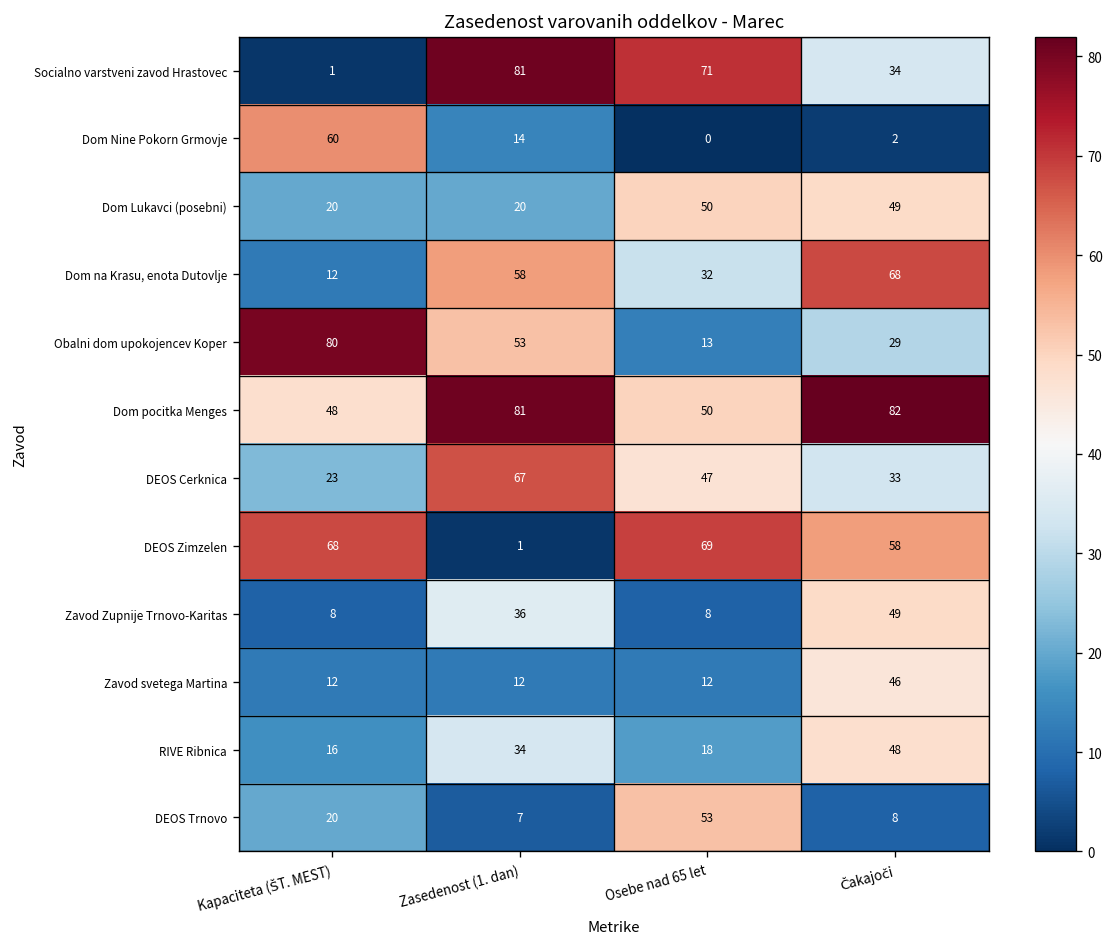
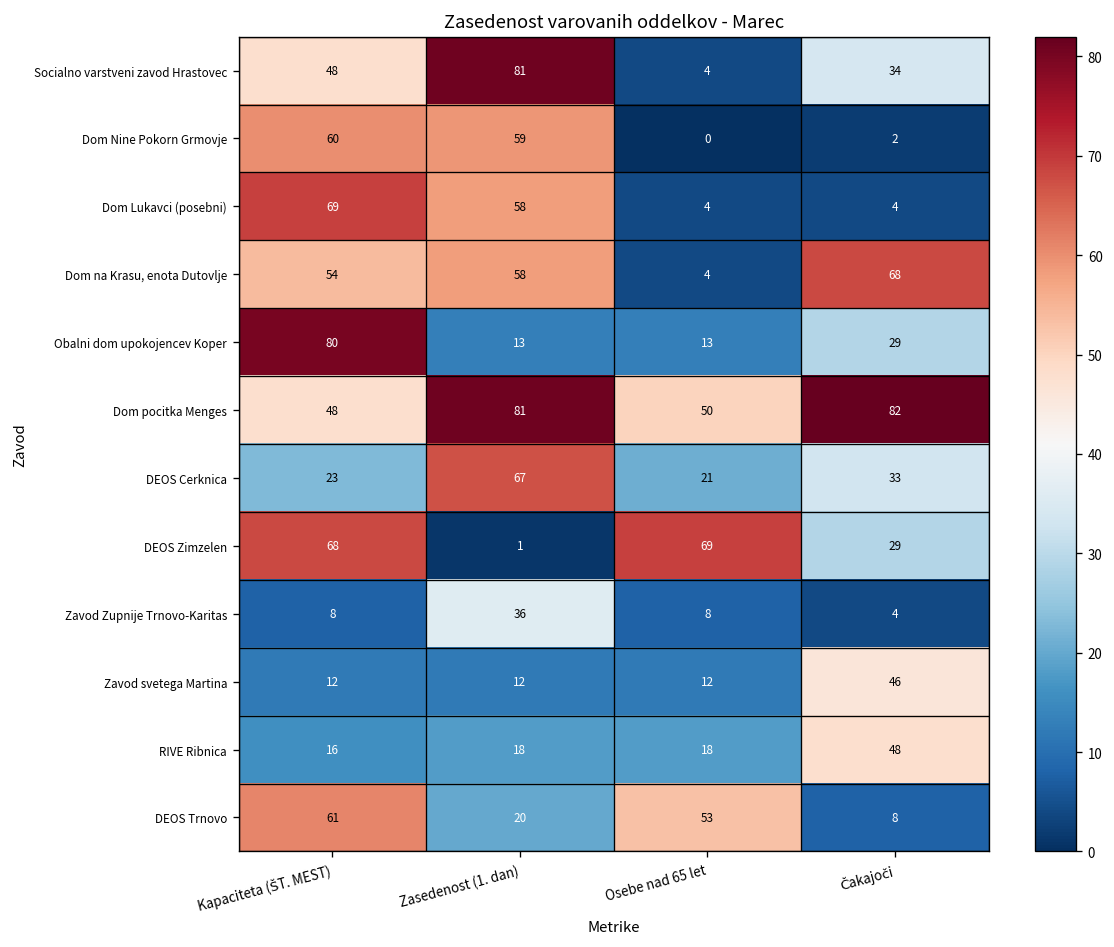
Socialno varstveni zavod Hrastovec, Kapaciteta (ŠT. MEST): 1 -> 48
Socialno varstveni zavod Hrastovec, Osebe nad 65 let: 71 -> 4
Dom Nine Pokorn Grmovje, Zasedenost (1. dan): 14 -> 59
Dom Lukavci (posebni), Kapaciteta (ŠT. MEST): 20 -> 69
Dom Lukavci (posebni), Zasedenost (1. dan): 20 -> 58
Dom Lukavci (posebni), Osebe nad 65 let: 50 -> 4
Dom Lukavci (posebni), Čakajoči: 49 -> 4
Dom na Krasu, enota Dutovlje, Kapaciteta (ŠT. MEST): 12 -> 54
Dom na Krasu, enota Dutovlje, Osebe nad 65 let: 32 -> 4
Obalni dom upokojencev Koper, Zasedenost (1. dan): 53 -> 13
DEOS Cerknica, Osebe nad 65 let: 47 -> 21
DEOS Zimzelen, Čakajoči: 58 -> 29
Zavod Zupnije Trnovo-Karitas, Čakajoči: 49 -> 4
RIVE Ribnica, Zasedenost (1. dan): 34 -> 18
DEOS Trnovo, Kapaciteta (ŠT. MEST): 20 -> 61
DEOS Trnovo, Zasedenost (1. dan): 7 -> 20
